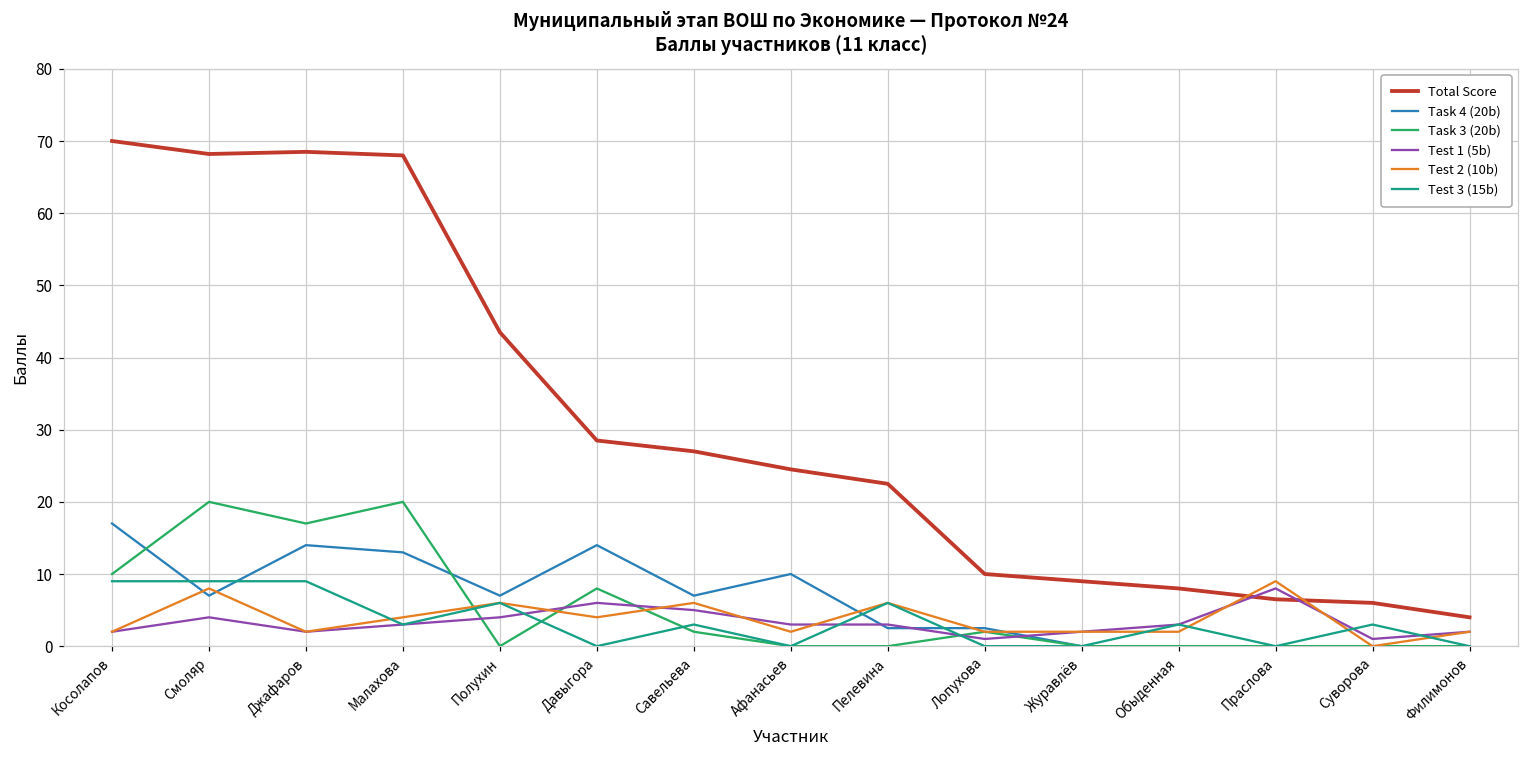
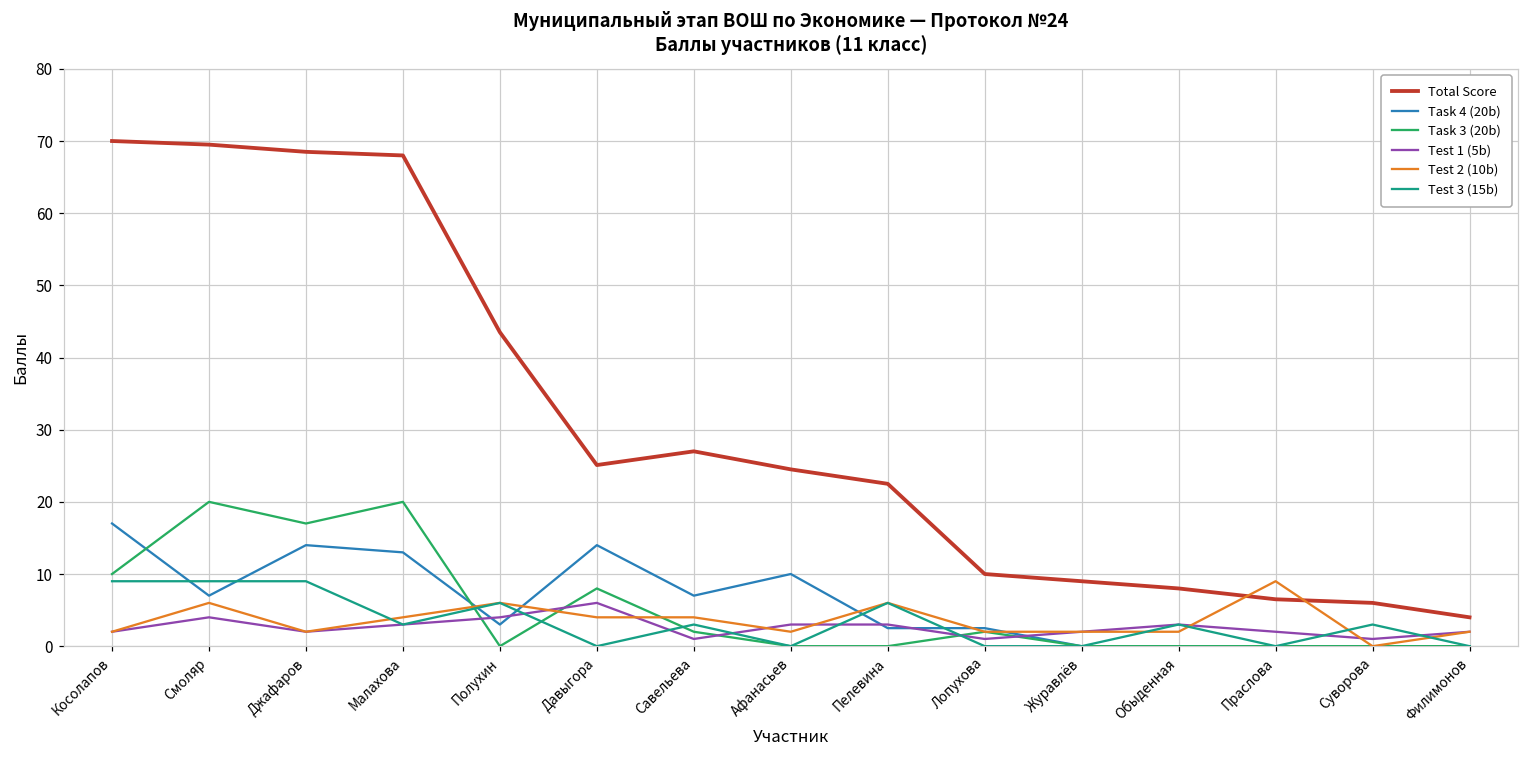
Total Score, Смоляр: 68 -> 70
Test 2 (10b), Смоляр: 8 -> 6
Task 4 (20b), Полухин: 7 -> 3
Total Score, Давыгора: 29 -> 25
Test 1 (5b), Савельева: 5 -> 1
Test 2 (10b), Савельева: 6 -> 4
Test 1 (5b), Праслова: 8 -> 2
